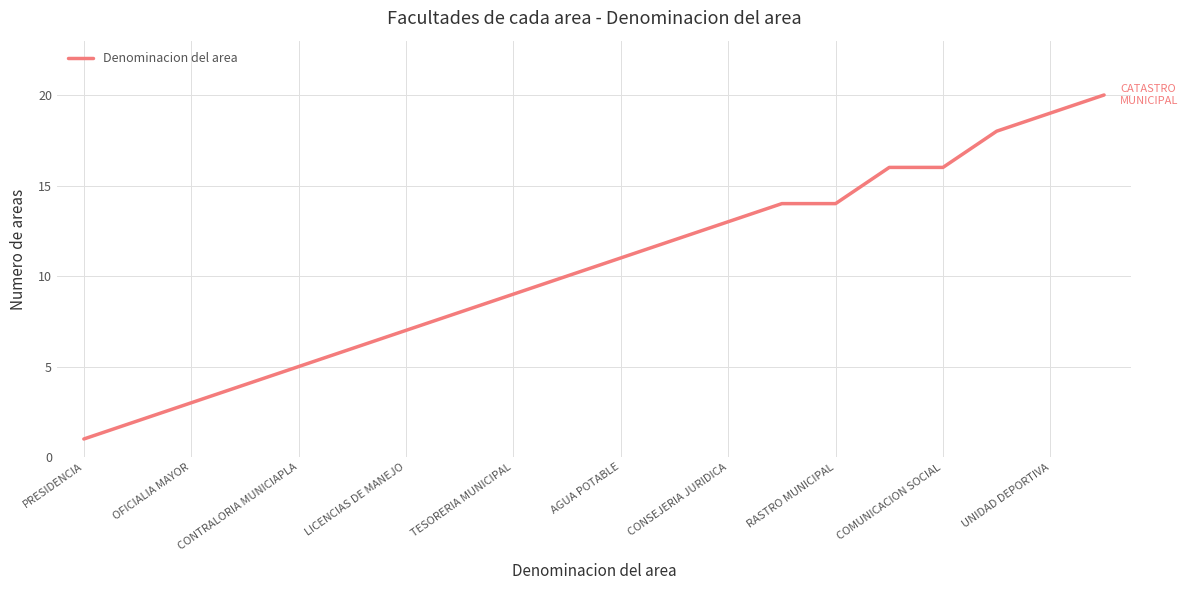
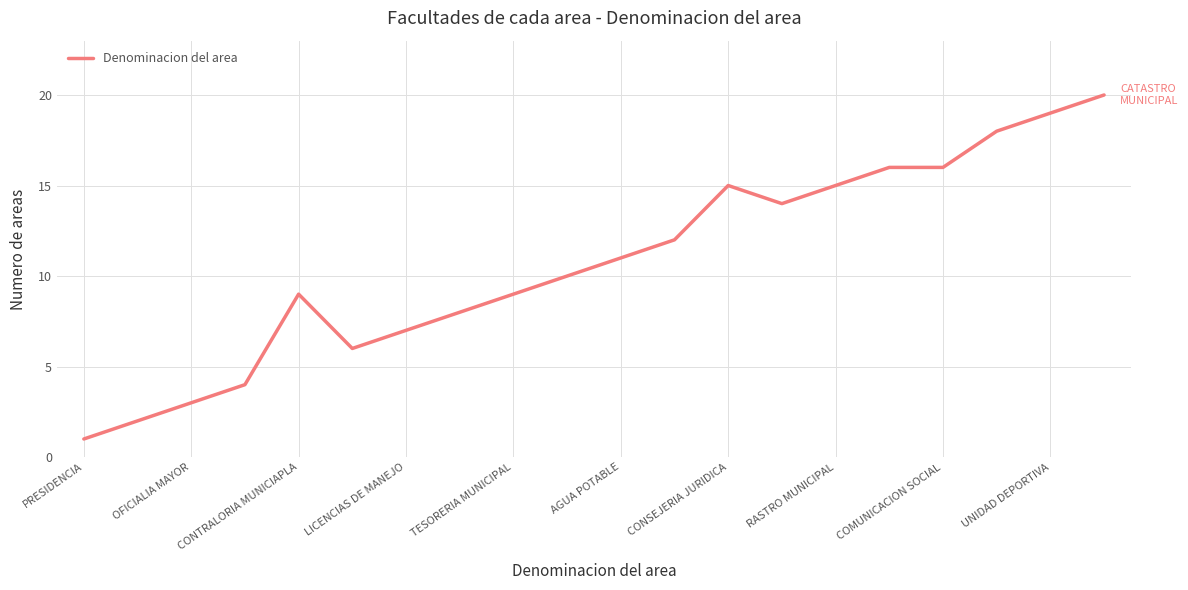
CONTRALORIA MUNICIAPLA: 5 -> 9
CONSEJERIA JURIDICA: 13 -> 15
RASTRO MUNICIPAL: 14 -> 15
